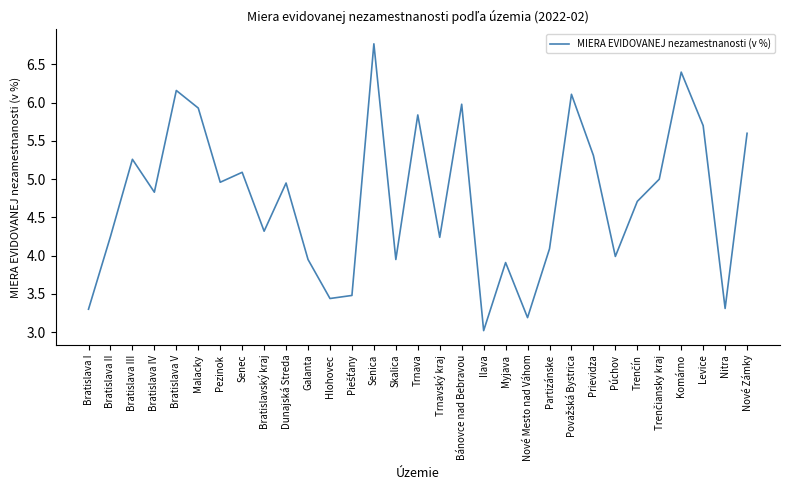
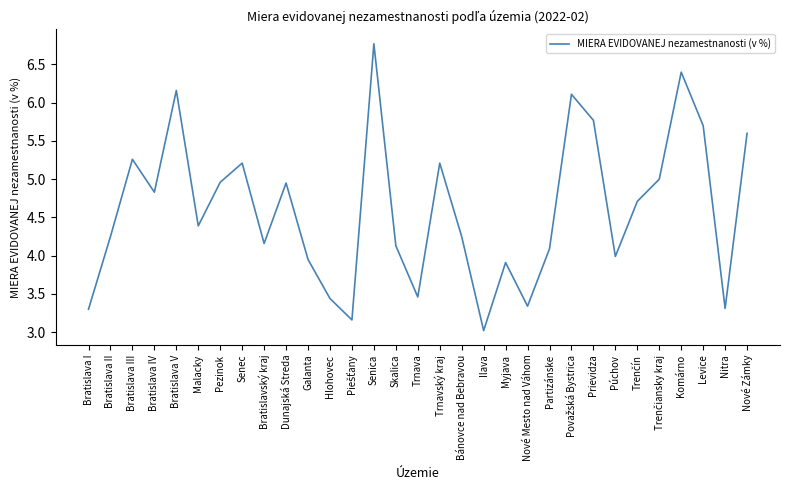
Malacky: 5.9 -> 4.4
Senec: 5.1 -> 5.2
Bratislavský kraj: 4.3 -> 4.2
Piešťany: 3.5 -> 3.2
Skalica: 4.0 -> 4.1
Trnava: 5.8 -> 3.5
Trnavský kraj: 4.2 -> 5.2
Bánovce nad Bebravou: 6.0 -> 4.3
Nové Mesto nad Váhom: 3.2 -> 3.3
Prievidza: 5.3 -> 5.8
